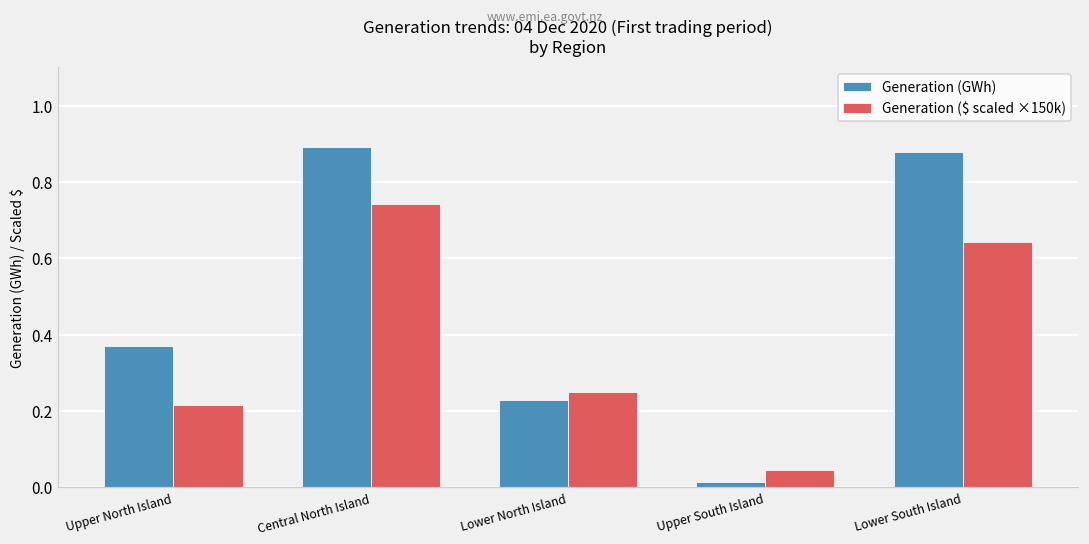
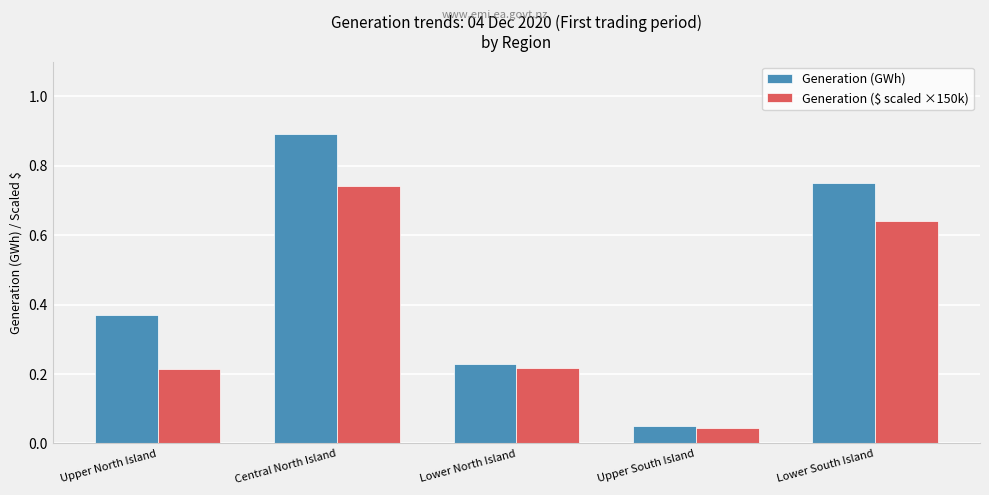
Generation ($ scaled ×150k), Lower North Island: 0.25 -> 0.22
Generation (GWh), Upper South Island: 0.01 -> 0.05
Generation (GWh), Lower South Island: 0.88 -> 0.75
